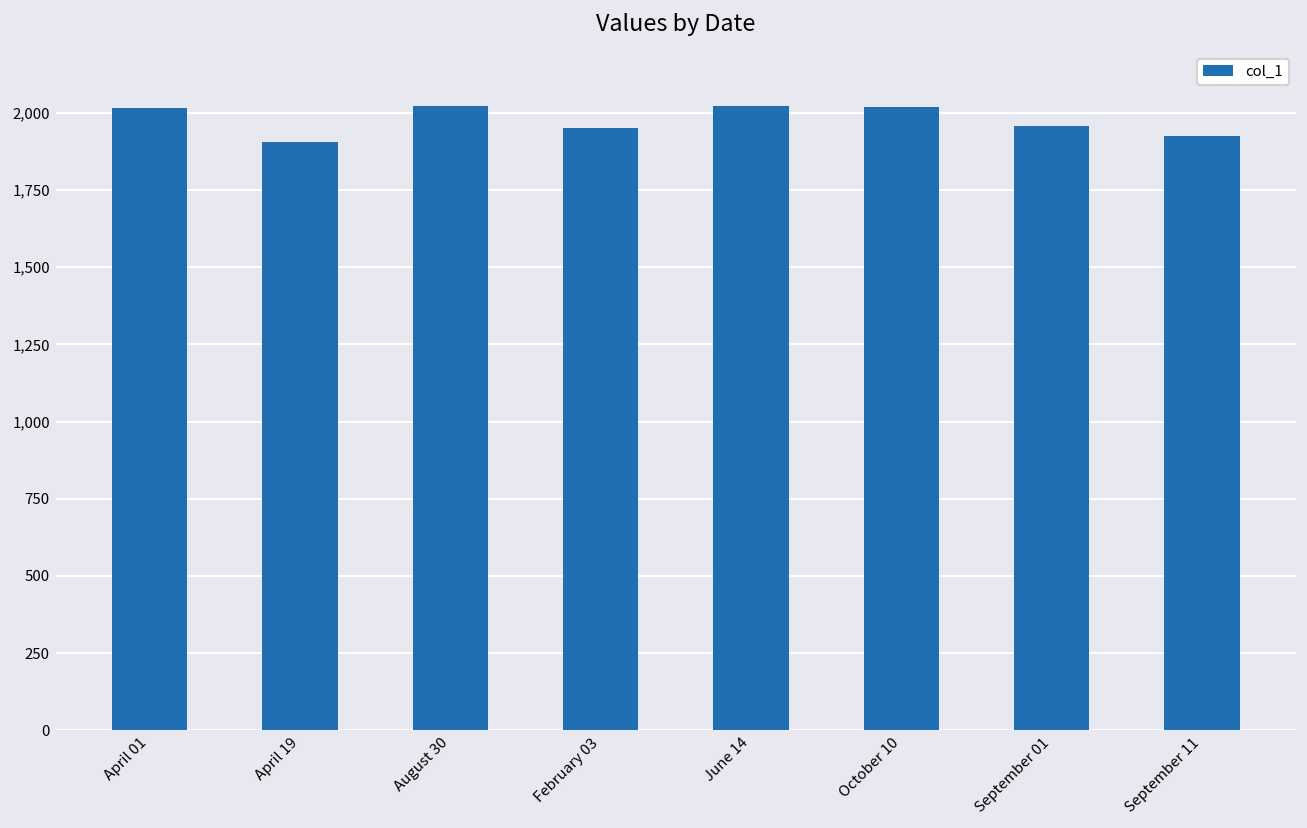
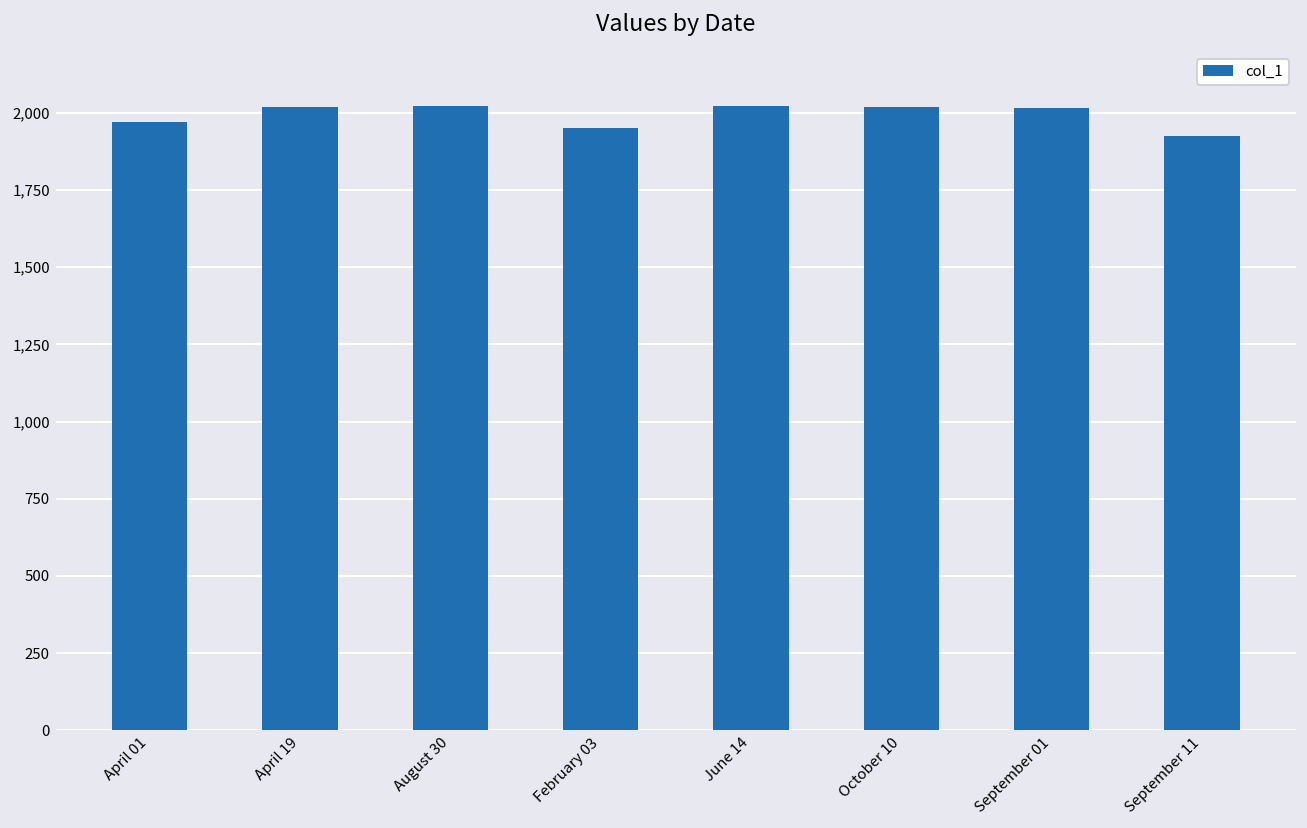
April 01: 2,020 -> 1,970
April 19: 1,910 -> 2,020
September 01: 1,960 -> 2,020
